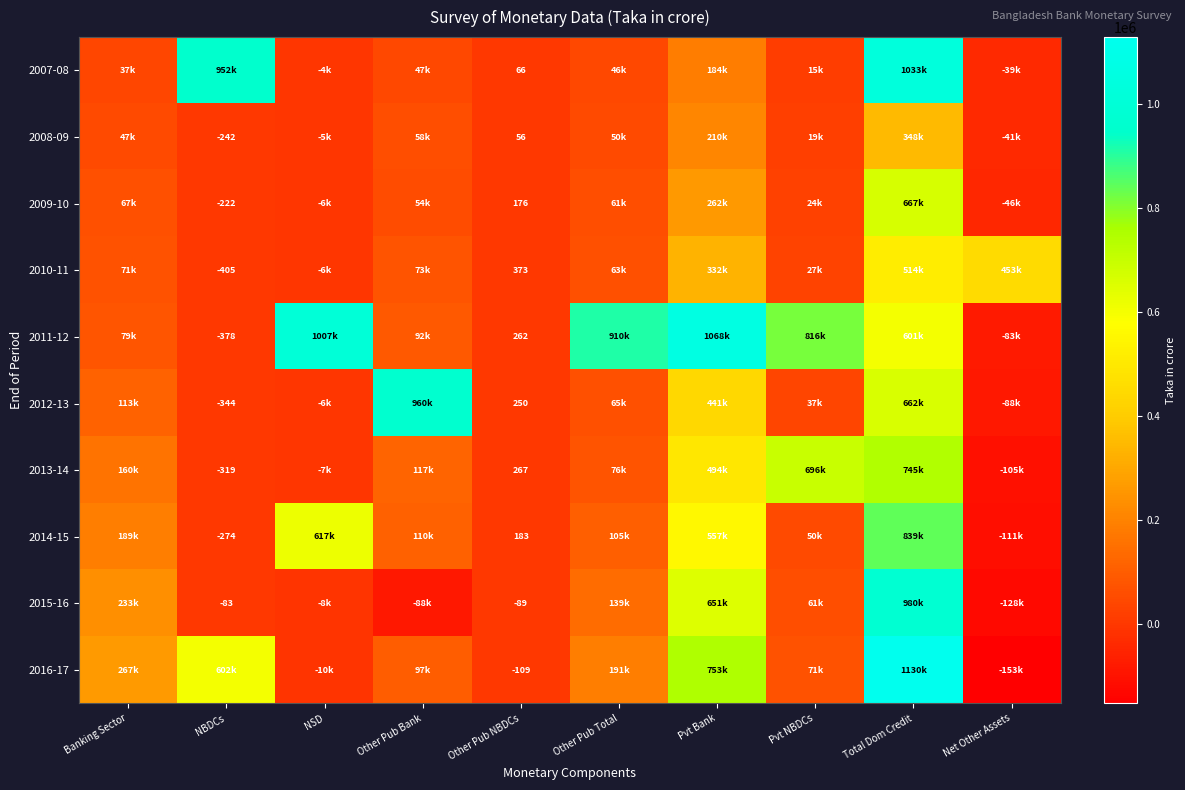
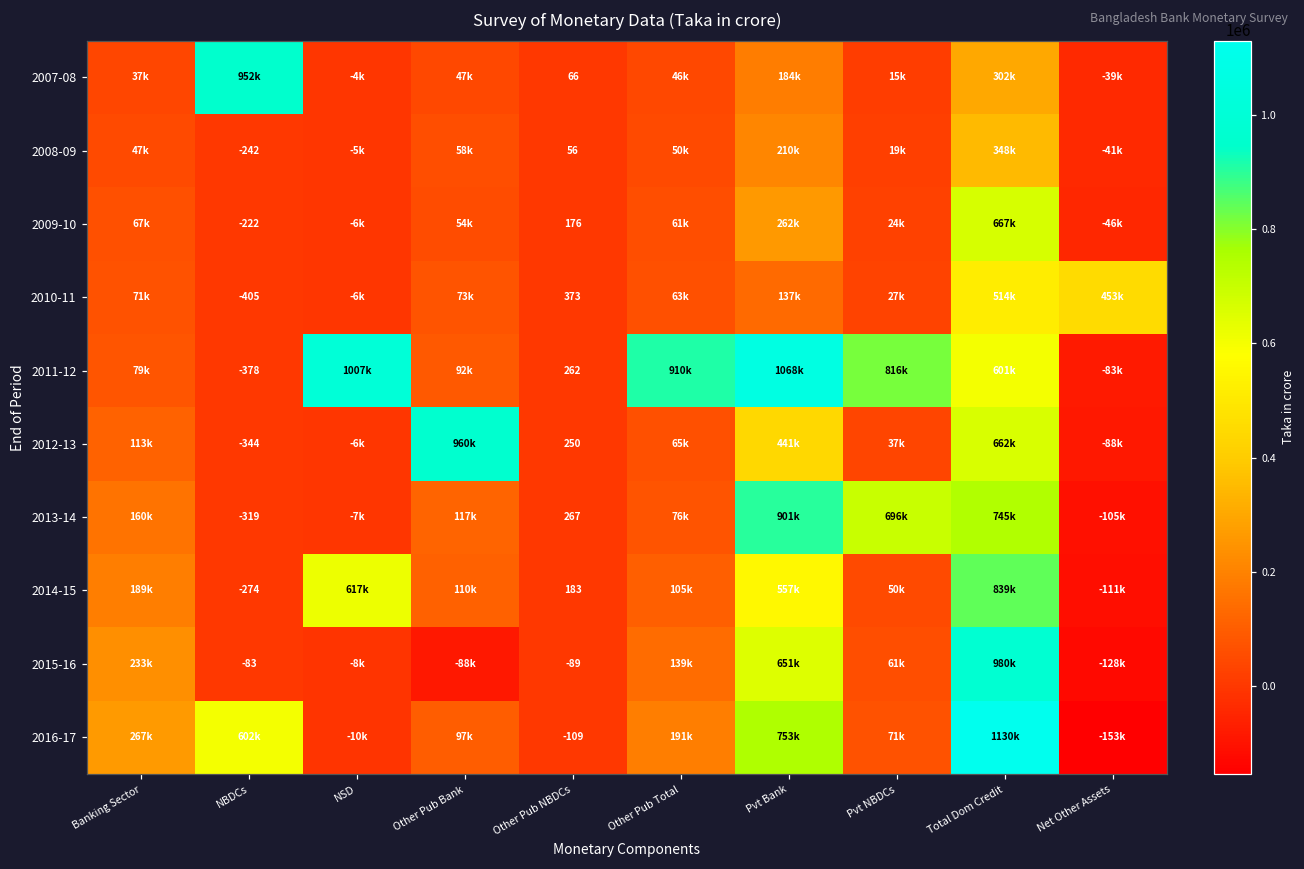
2007-08, Total Dom Credit: 1033k -> 302k
2010-11, Pvt Bank: 332k -> 137k
2013-14, Pvt Bank: 494k -> 901k
